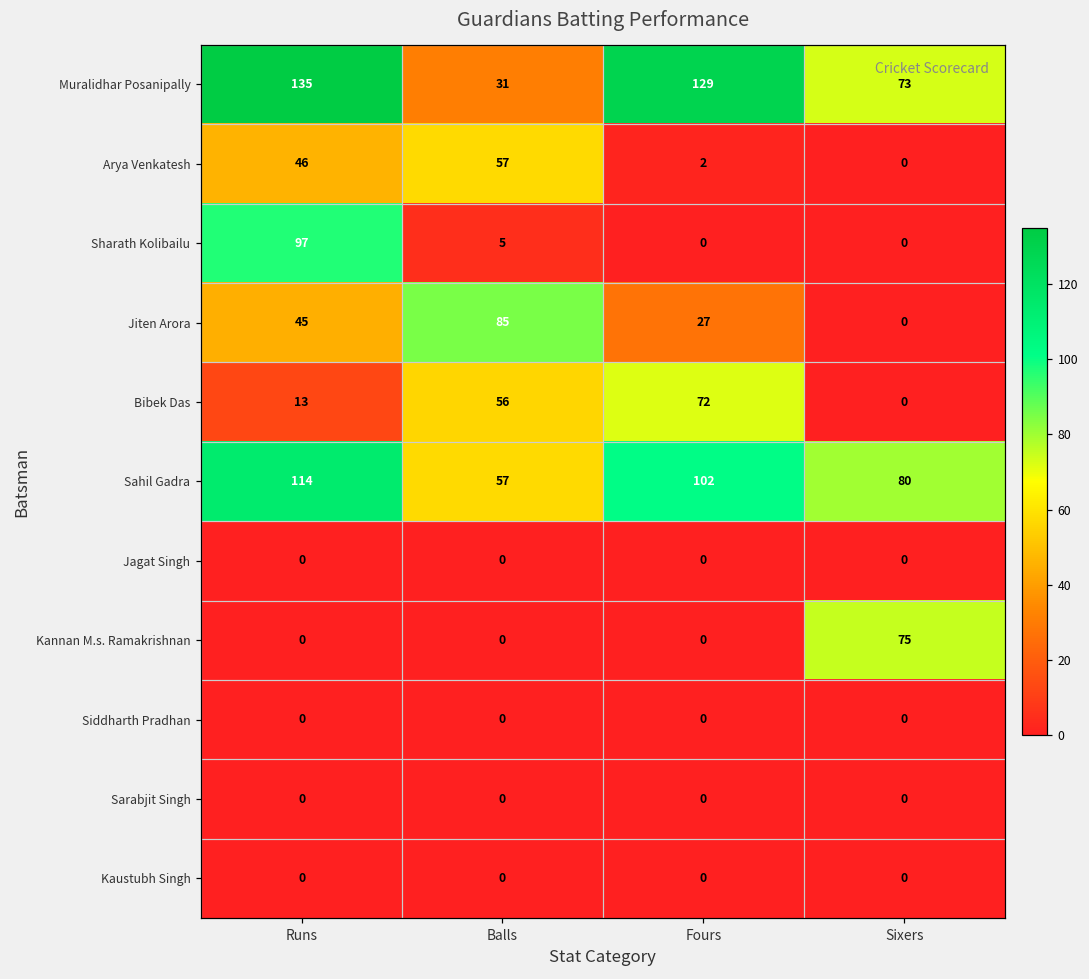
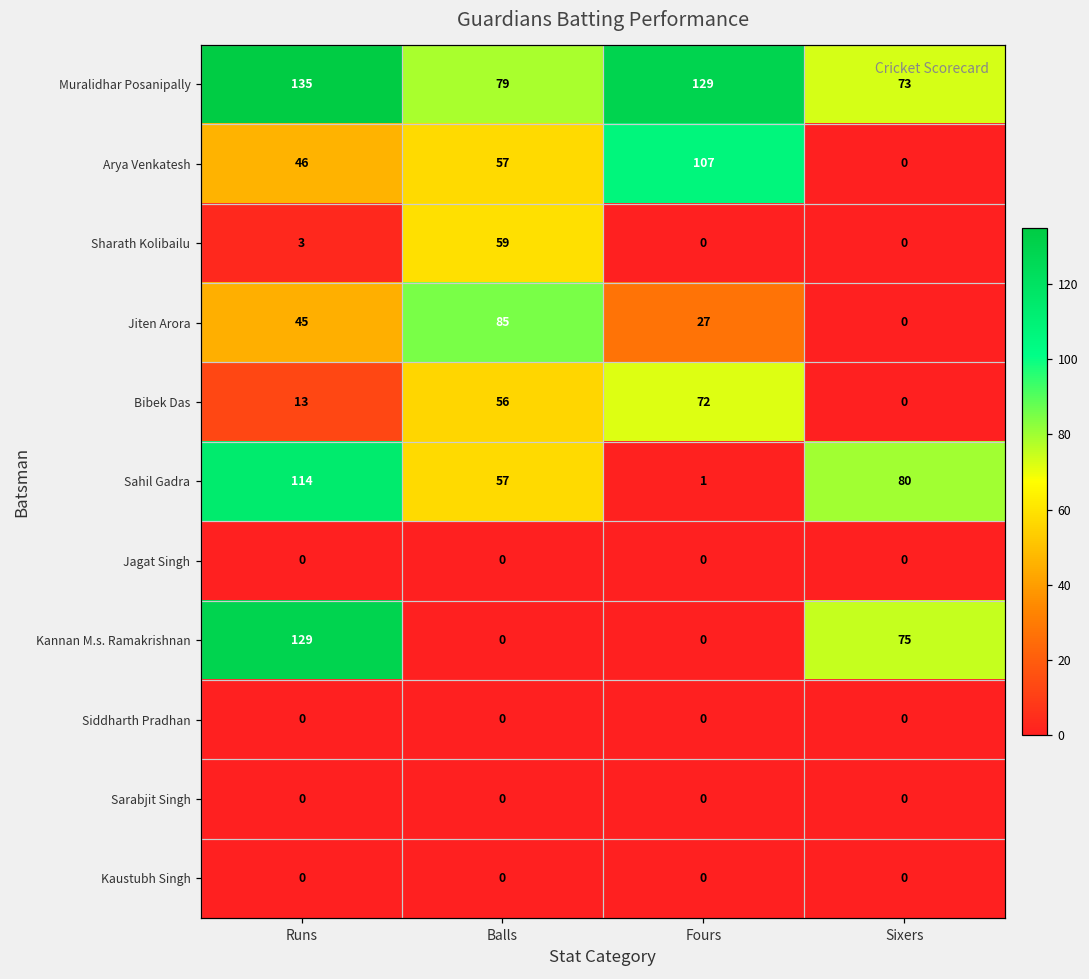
Muralidhar Posanipally, Balls: 31 -> 79
Arya Venkatesh, Fours: 2 -> 107
Sharath Kolibailu, Runs: 97 -> 3
Sharath Kolibailu, Balls: 5 -> 59
Sahil Gadra, Fours: 102 -> 1
Kannan M.s. Ramakrishnan, Runs: 0 -> 129
